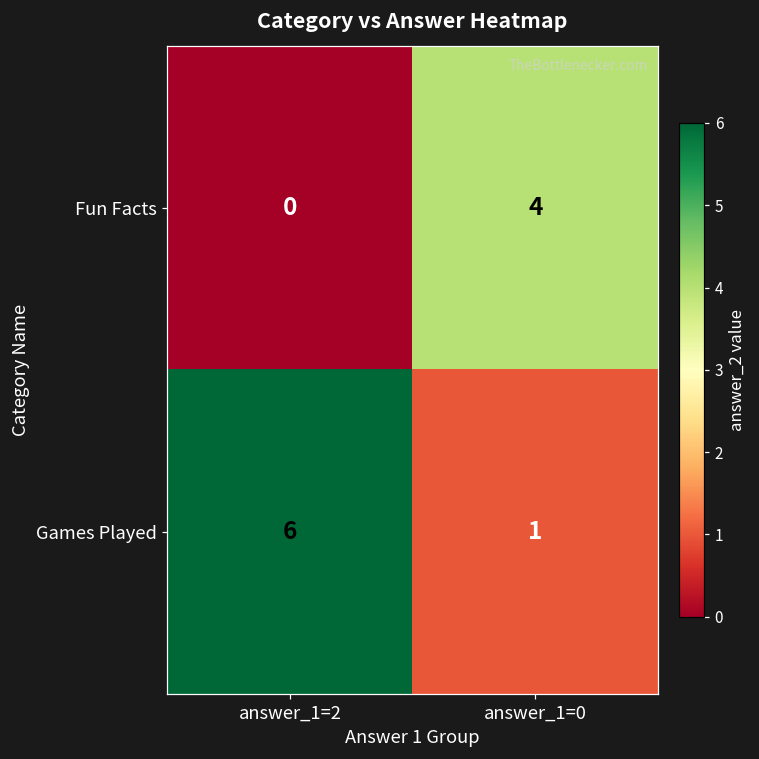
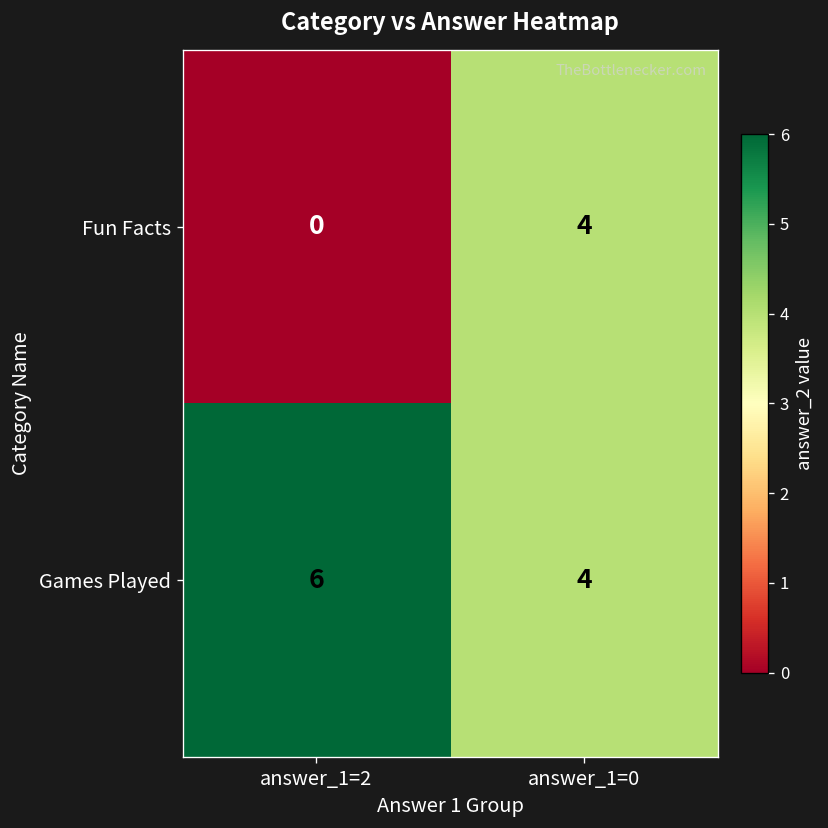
Games Played, answer_1=0: 1 -> 4
